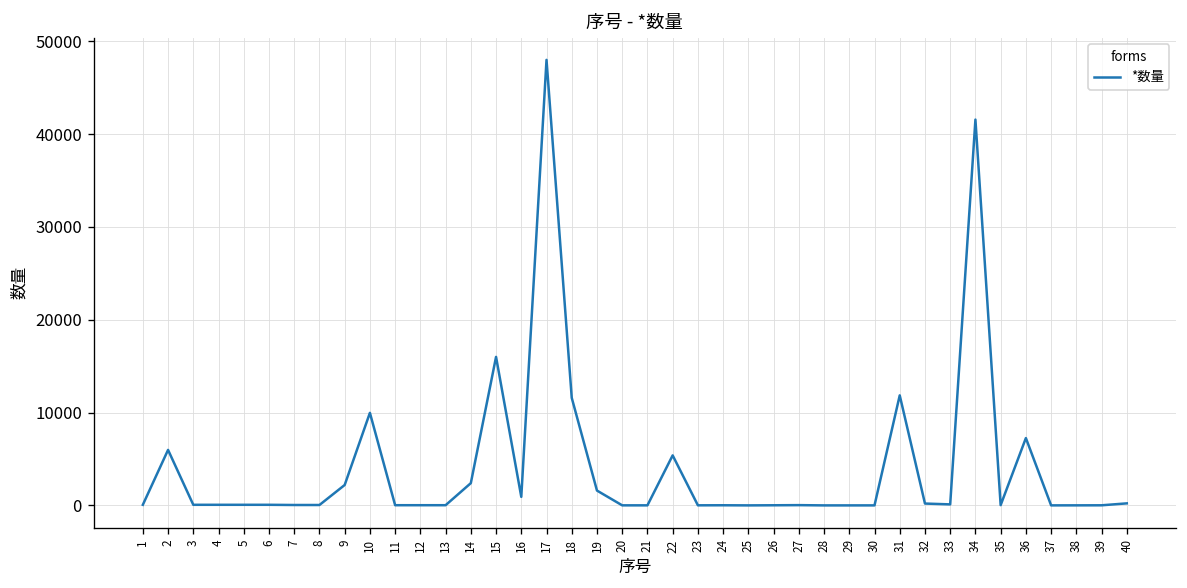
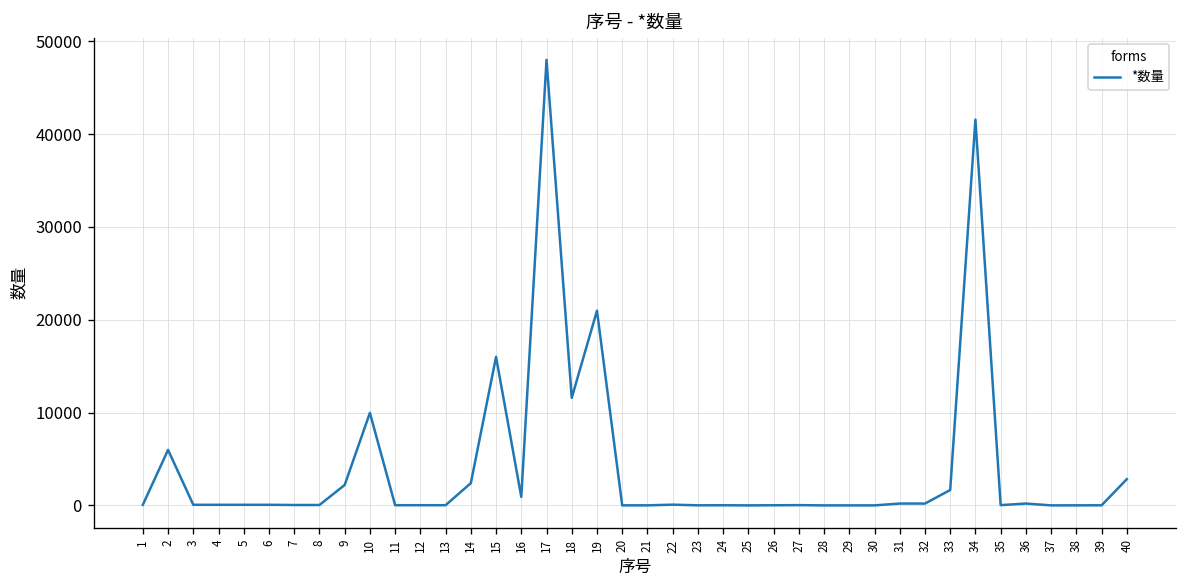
19: 2000 -> 21000
22: 5000 -> 0
31: 12000 -> 0
33: 0 -> 2000
36: 7000 -> 0
40: 0 -> 3000
